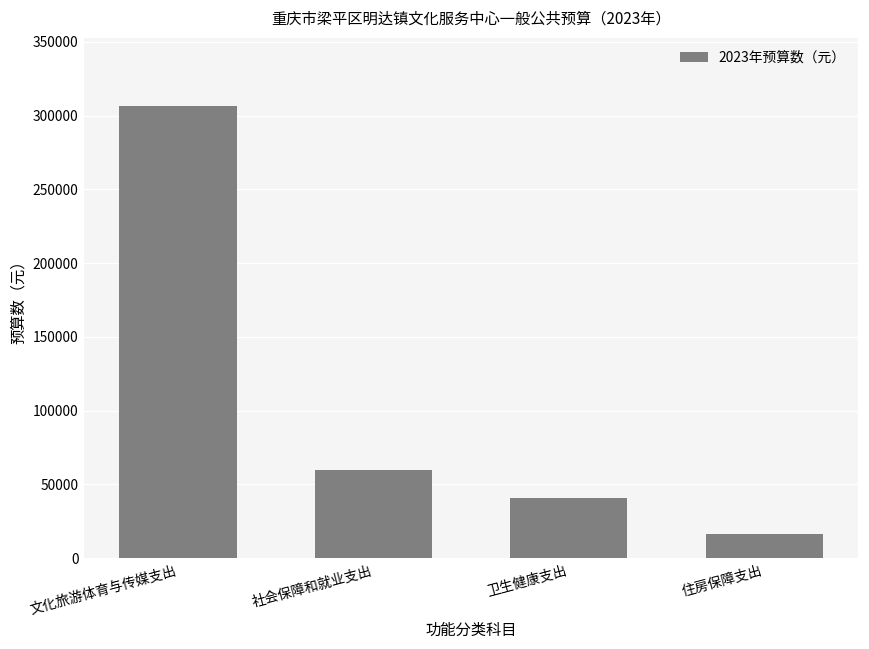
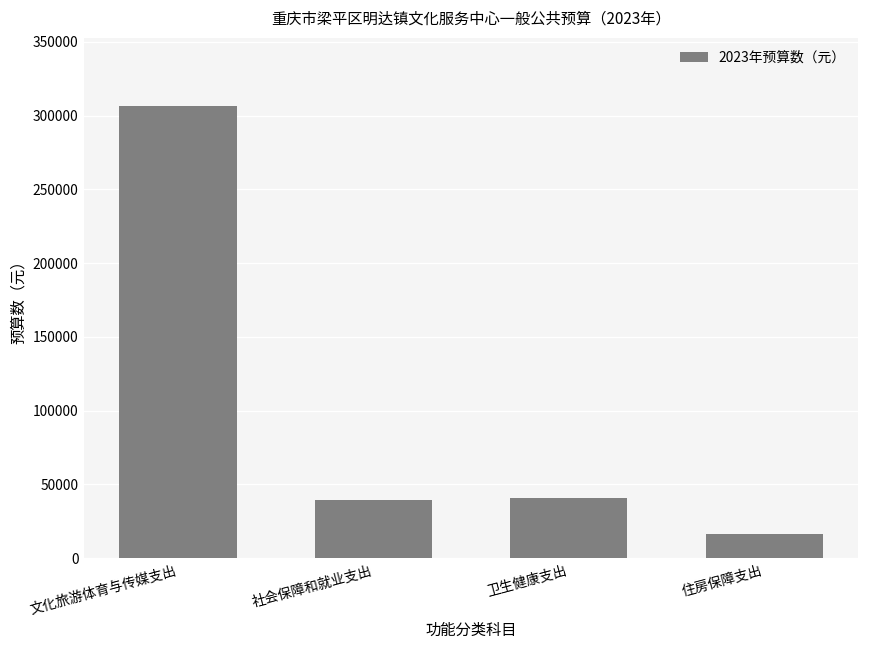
社会保障和就业支出: 60000 -> 39000
